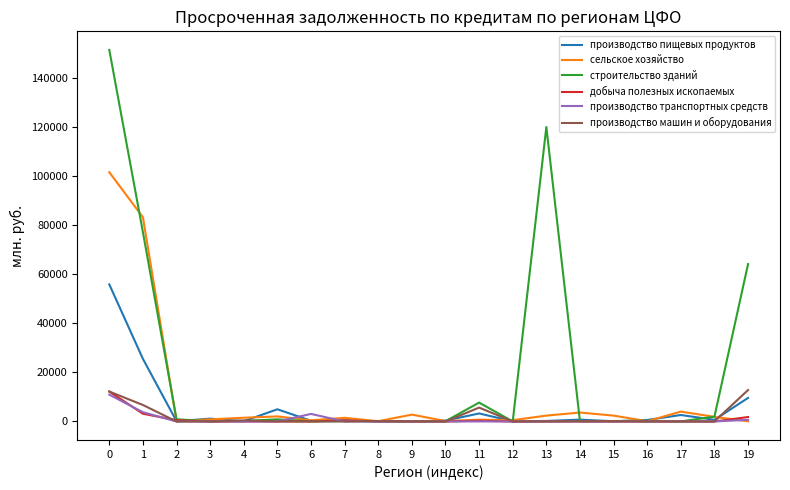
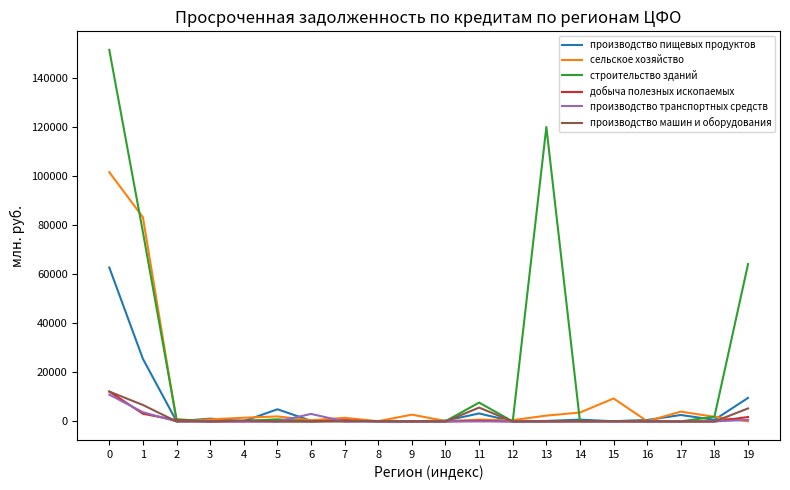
производство пищевых продуктов, 0: 56000 -> 63000
сельское хозяйство, 15: 2000 -> 9000
производство машин и оборудования, 19: 13000 -> 5000
